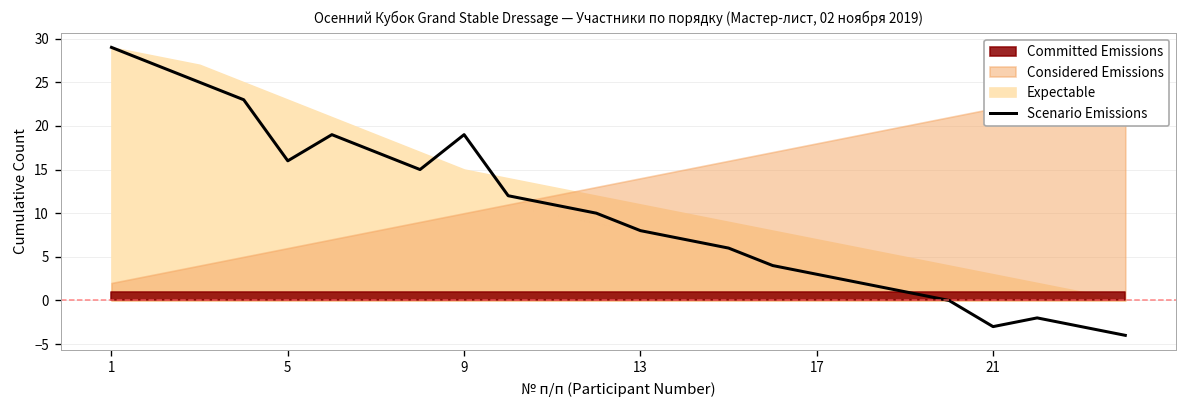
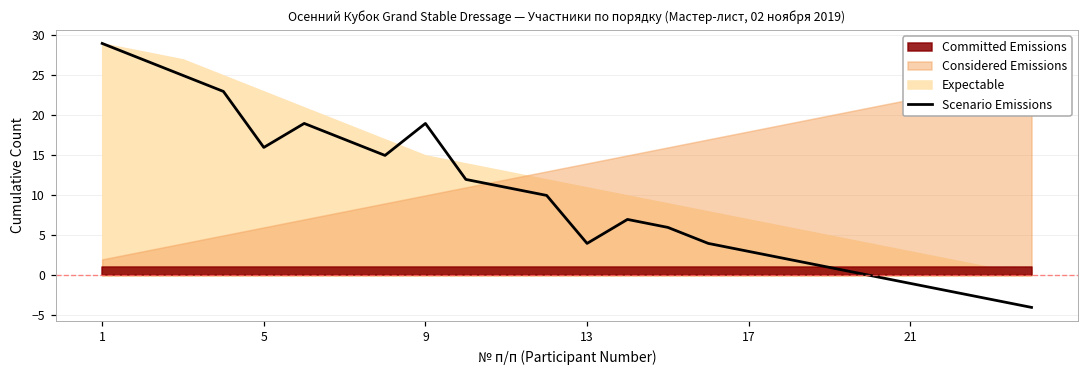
Scenario Emissions, 13: 8 -> 4
Scenario Emissions, 21: -3 -> -1
